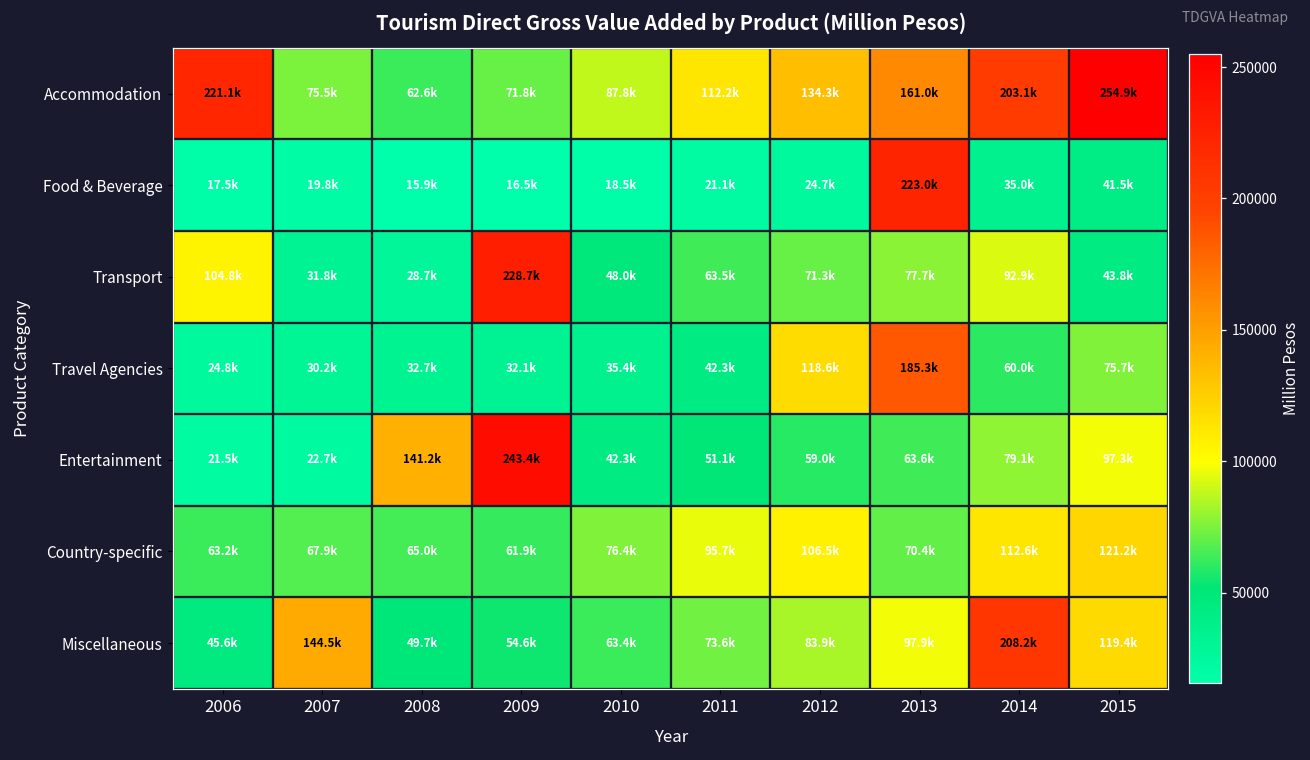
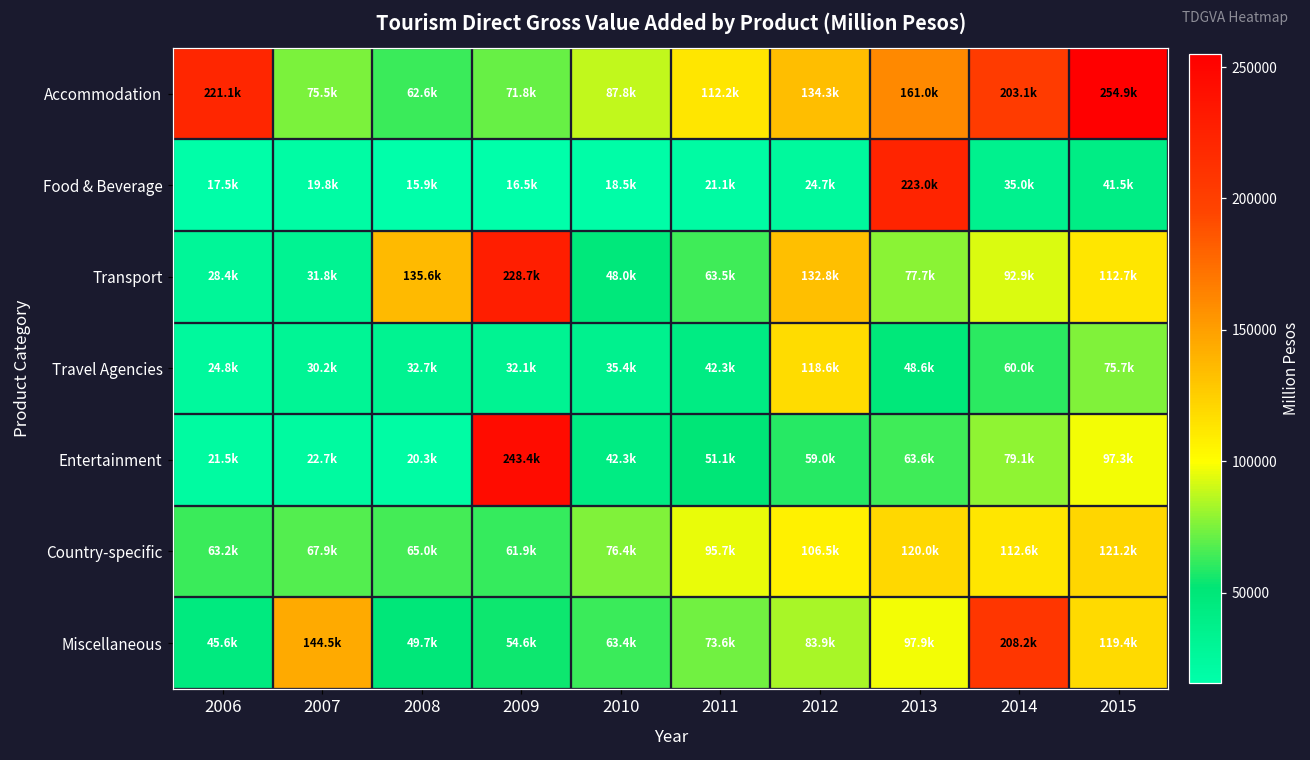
Transport, 2006: 104.8k -> 28.4k
Transport, 2008: 28.7k -> 135.6k
Transport, 2012: 71.3k -> 132.8k
Transport, 2015: 43.8k -> 112.7k
Travel Agencies, 2013: 185.3k -> 48.6k
Entertainment, 2008: 141.2k -> 20.3k
Country-specific, 2013: 70.4k -> 120.0k
